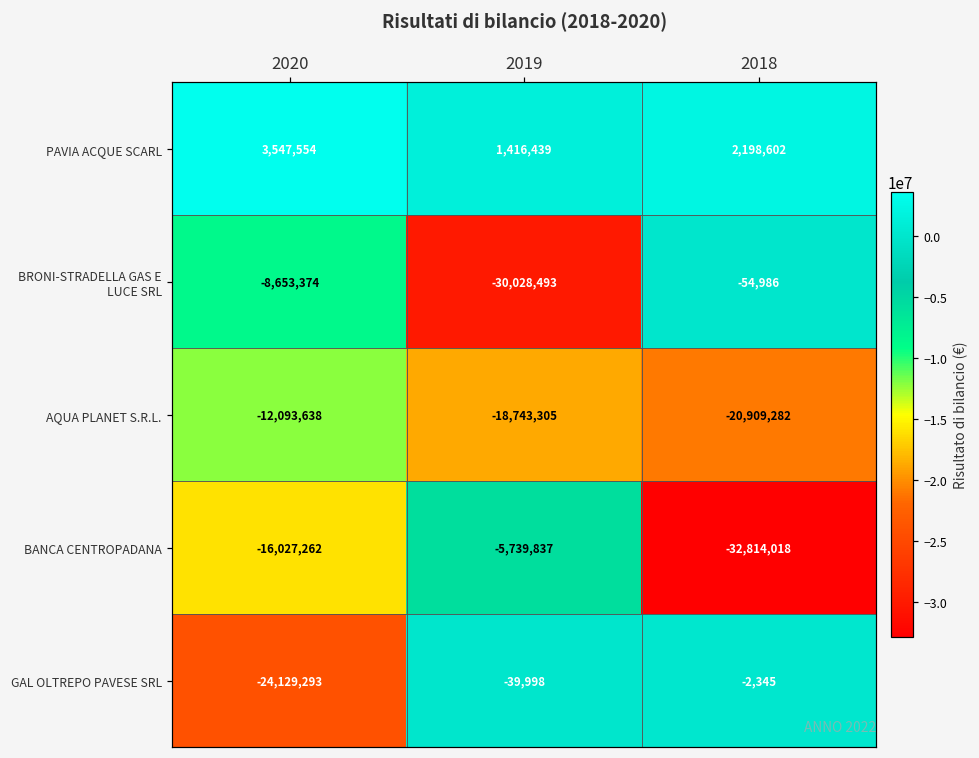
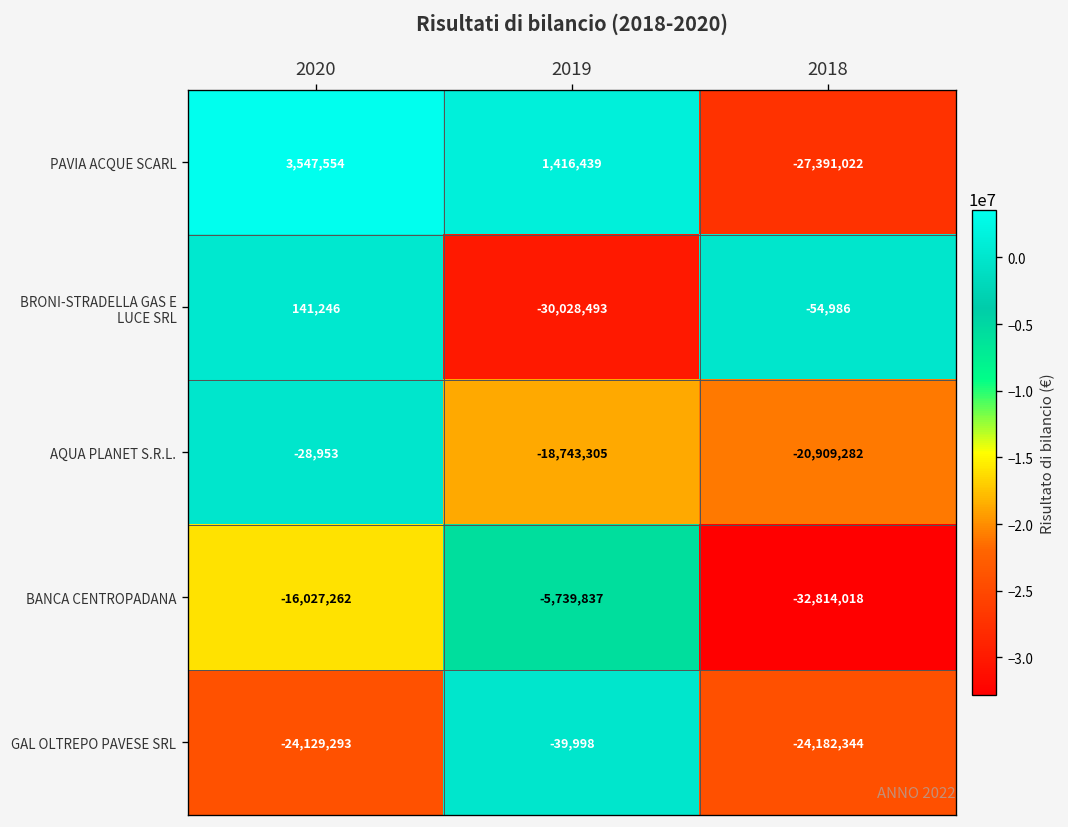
PAVIA ACQUE SCARL, 2018: 2,198,602 -> -27,391,022
BRONI-STRADELLA GAS E LUCE SRL, 2020: -8,653,374 -> 141,246
AQUA PLANET S.R.L., 2020: -12,093,638 -> -28,953
GAL OLTREPO PAVESE SRL, 2018: -2,345 -> -24,182,344
